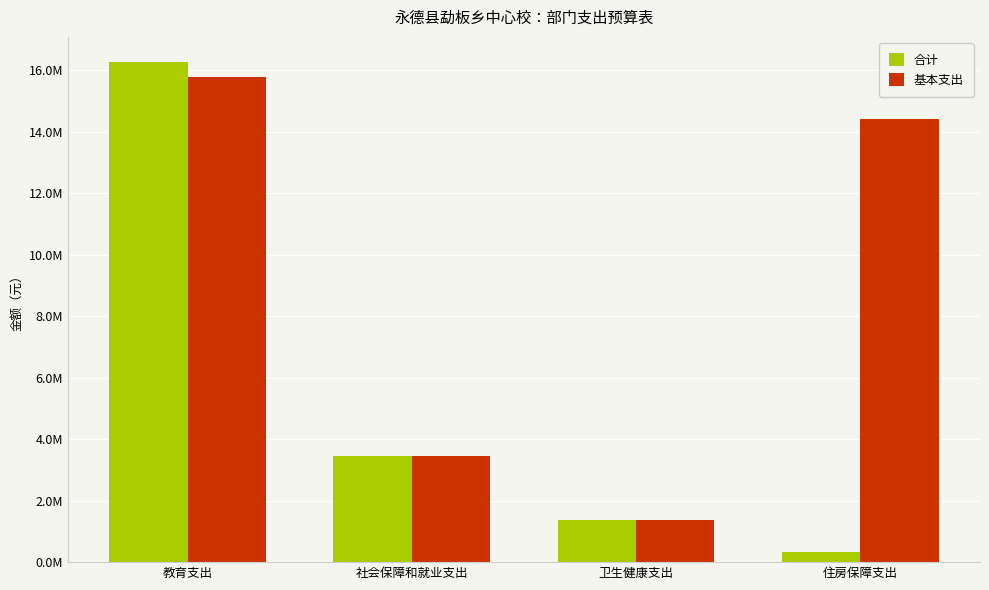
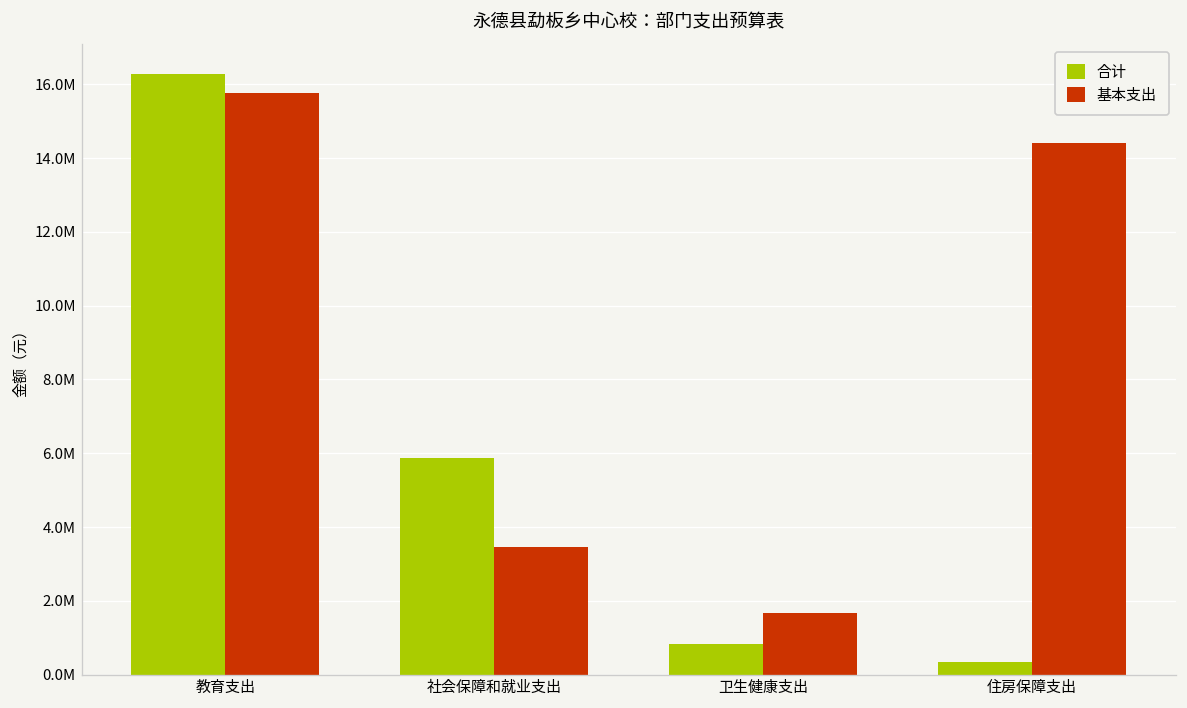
合计, 社会保障和就业支出: 3400000 -> 5900000
合计, 卫生健康支出: 1400000 -> 800000
基本支出, 卫生健康支出: 1400000 -> 1700000
